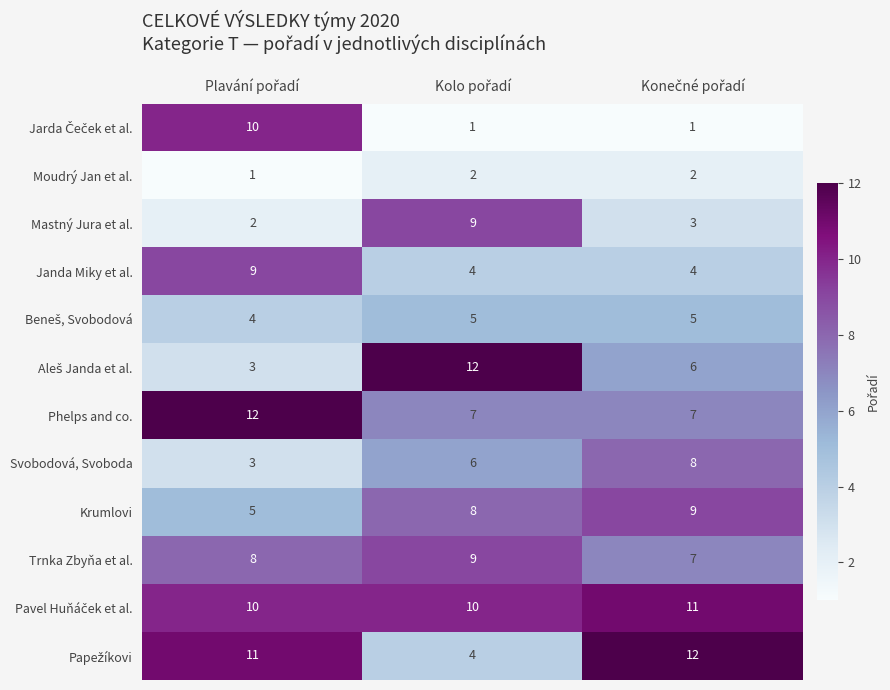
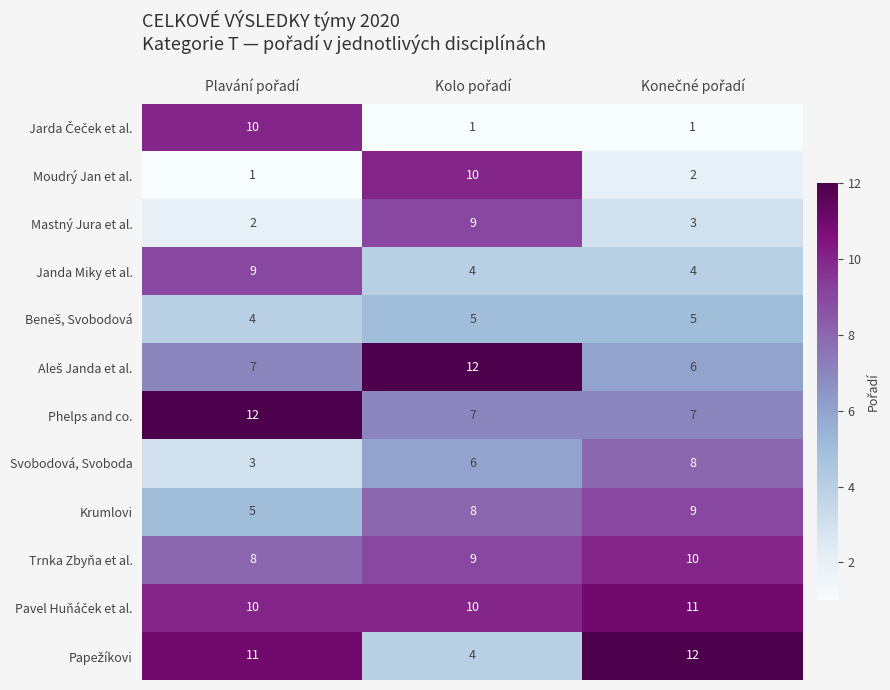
Moudrý Jan et al., Kolo pořadí: 2 -> 10
Aleš Janda et al., Plavání pořadí: 3 -> 7
Trnka Zbyňa et al., Konečné pořadí: 7 -> 10
